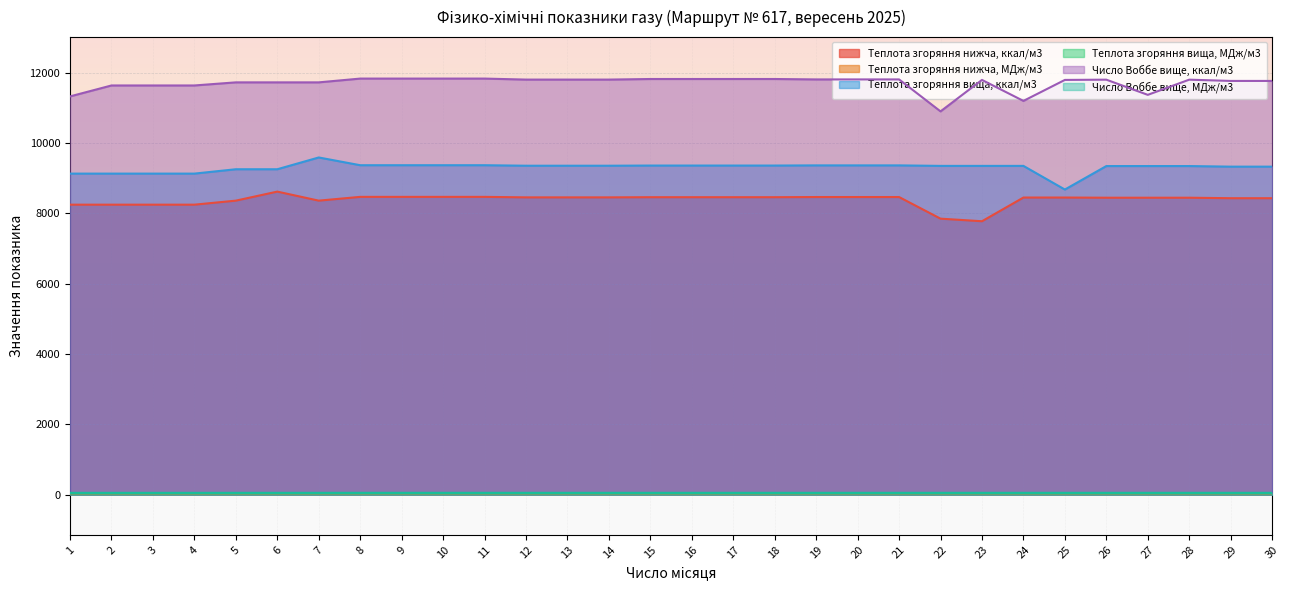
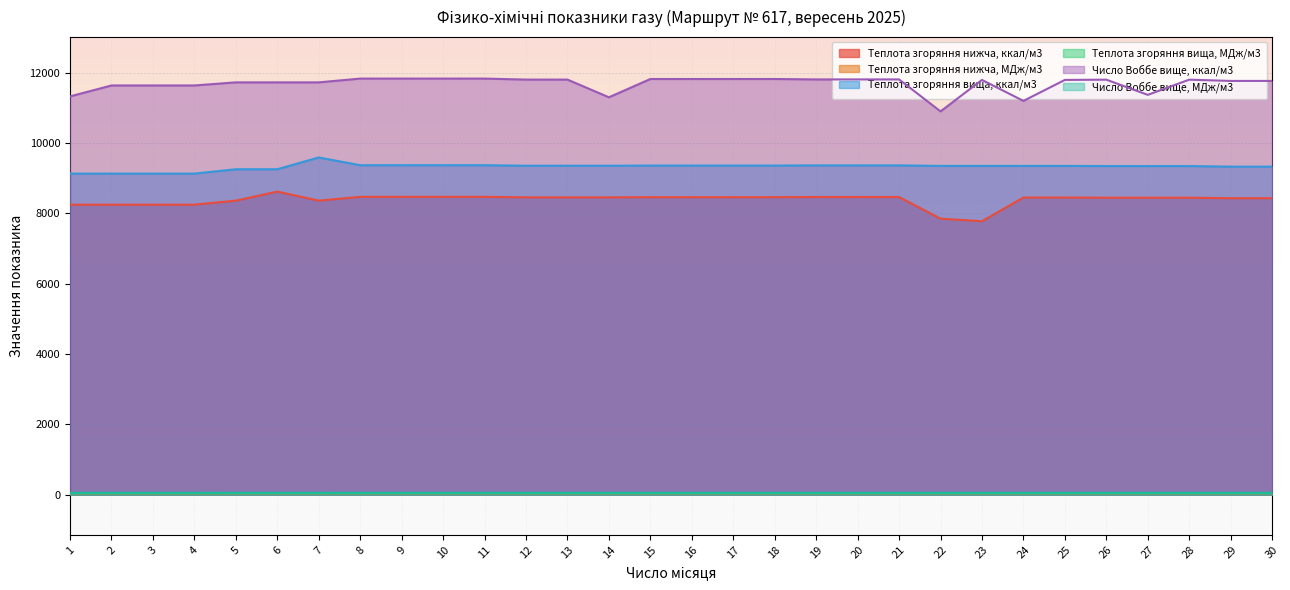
Число Воббе вище, ккал/м3, 14: 11800 -> 11300
Теплота згоряння вища, ккал/м3, 25: 8700 -> 9400
